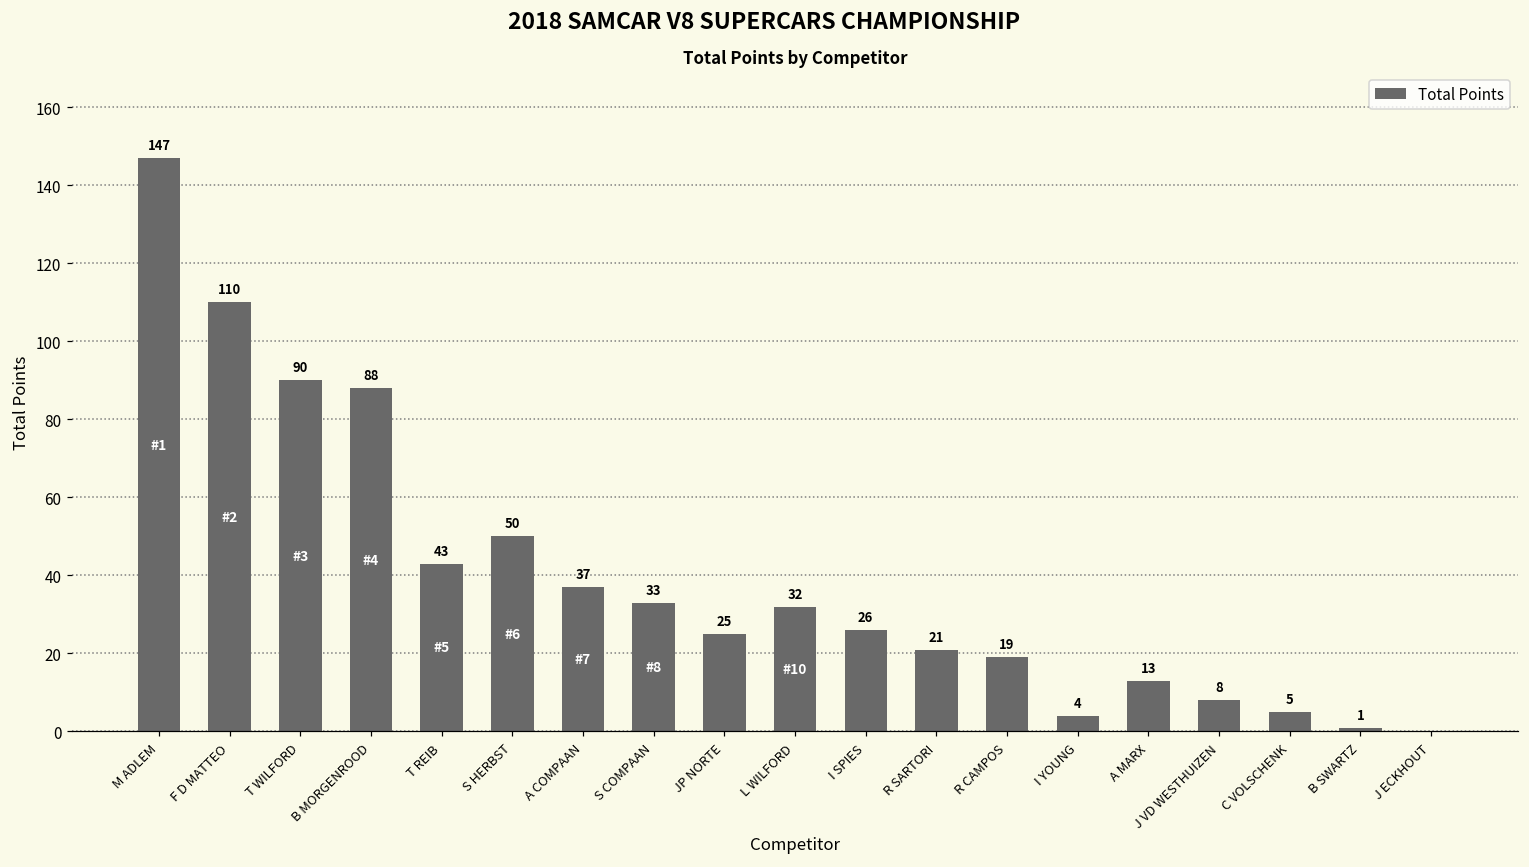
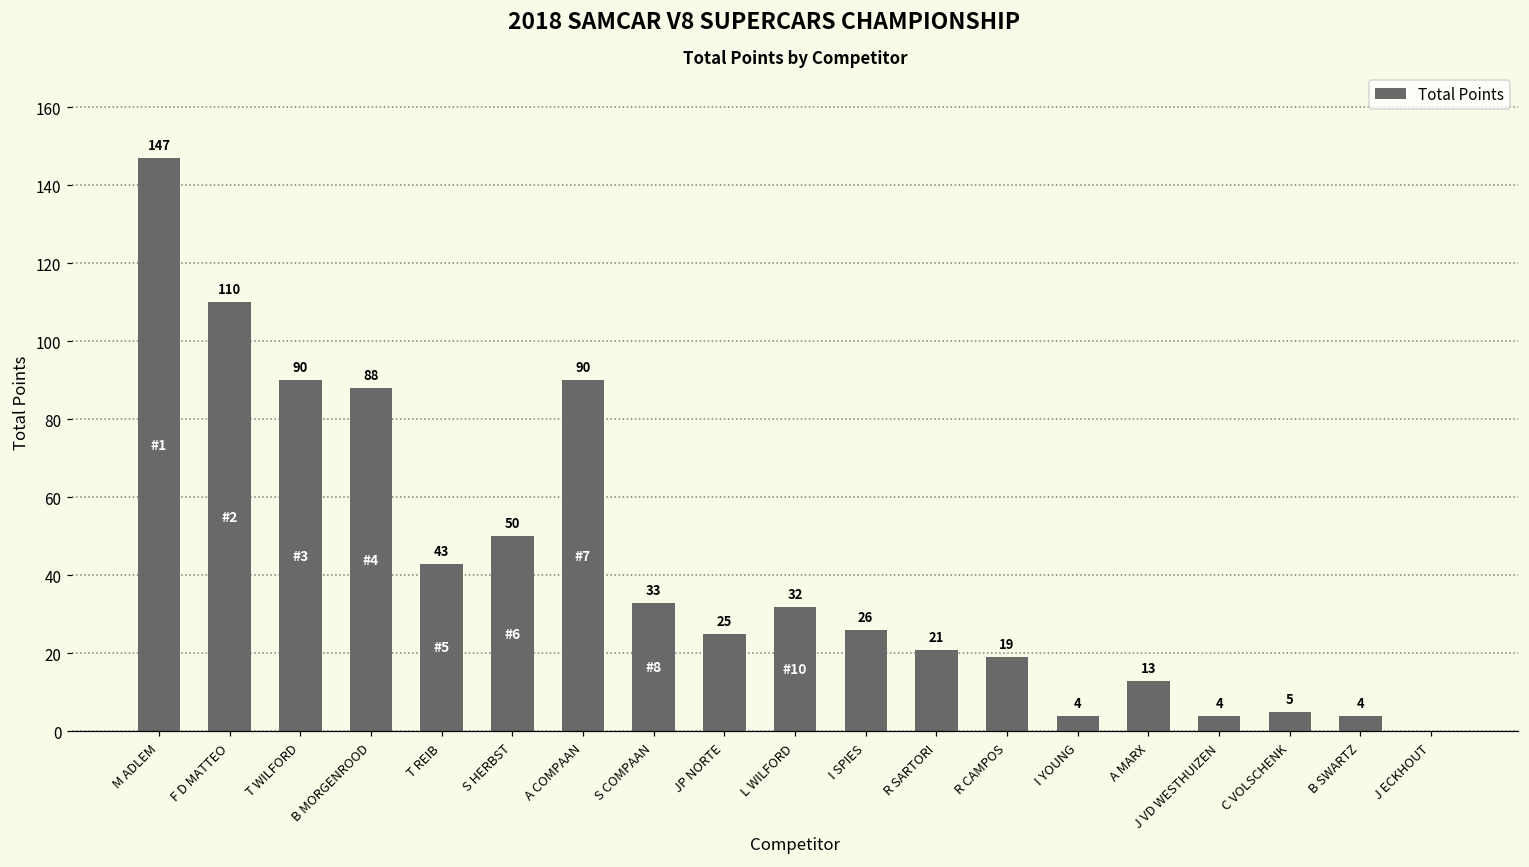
A COMPAAN: 37 -> 90
J VD WESTHUIZEN: 8 -> 4
B SWARTZ: 1 -> 4
